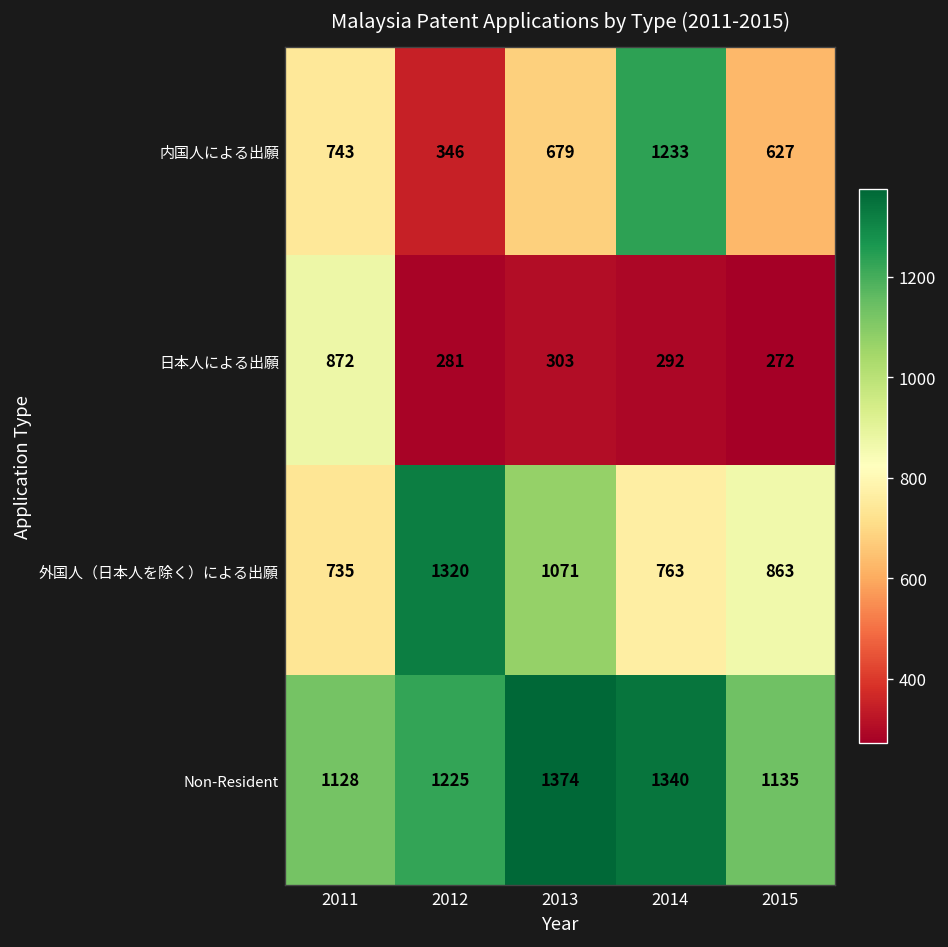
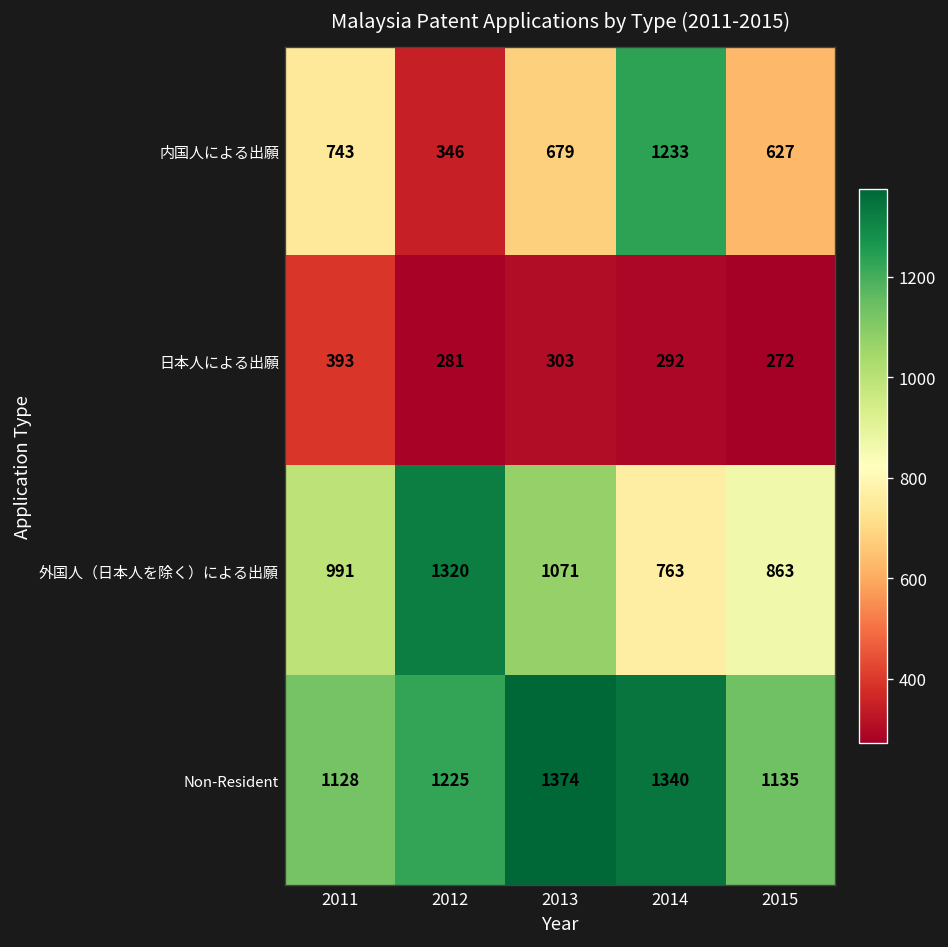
日本人による出願, 2011: 872 -> 393
外国人（日本人を除く）による出願, 2011: 735 -> 991
